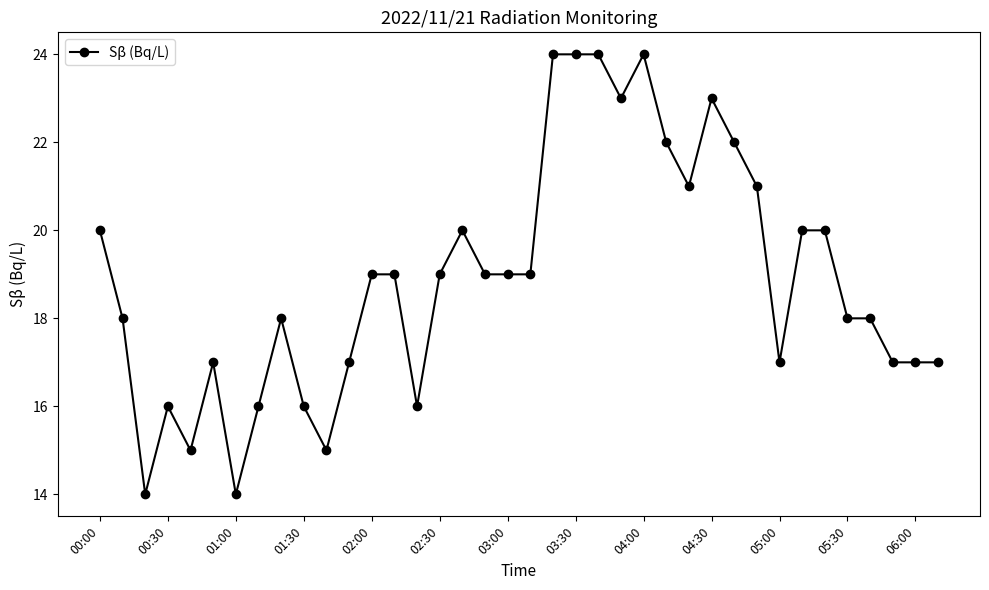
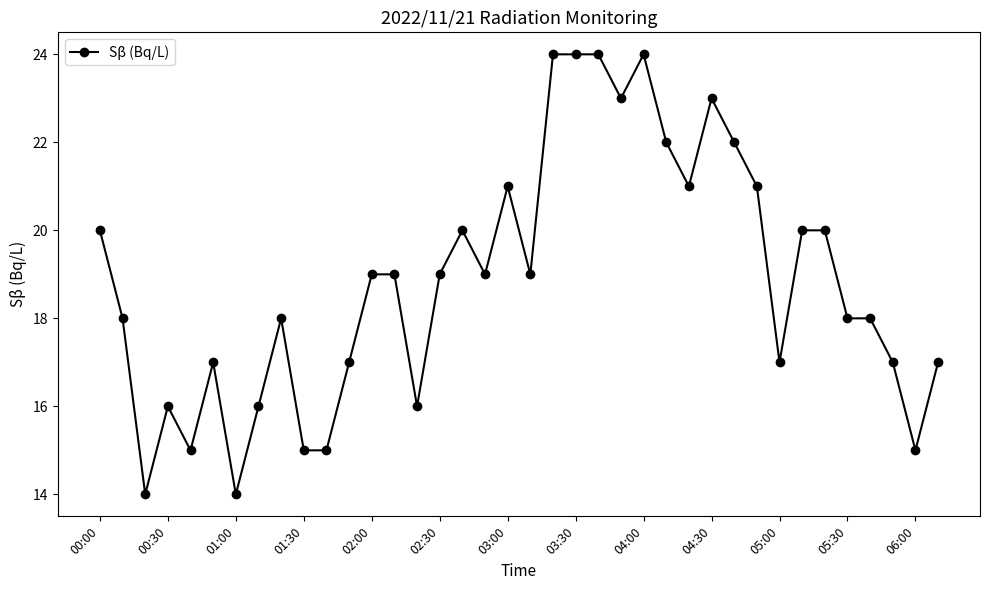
01:30: 16 -> 15
03:00: 19 -> 21
06:00: 17 -> 15
